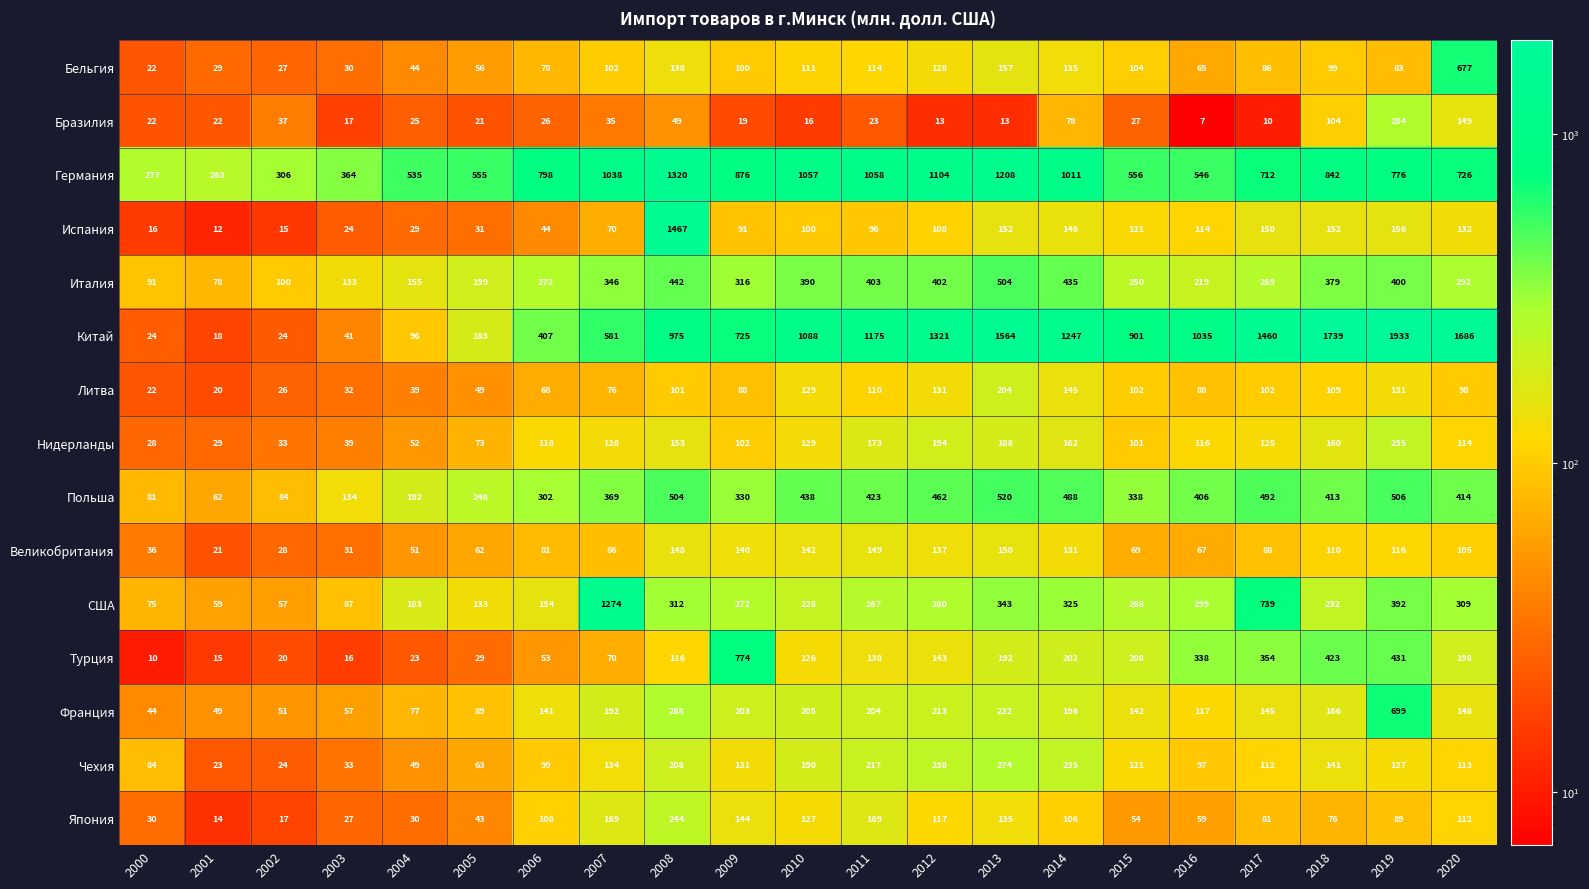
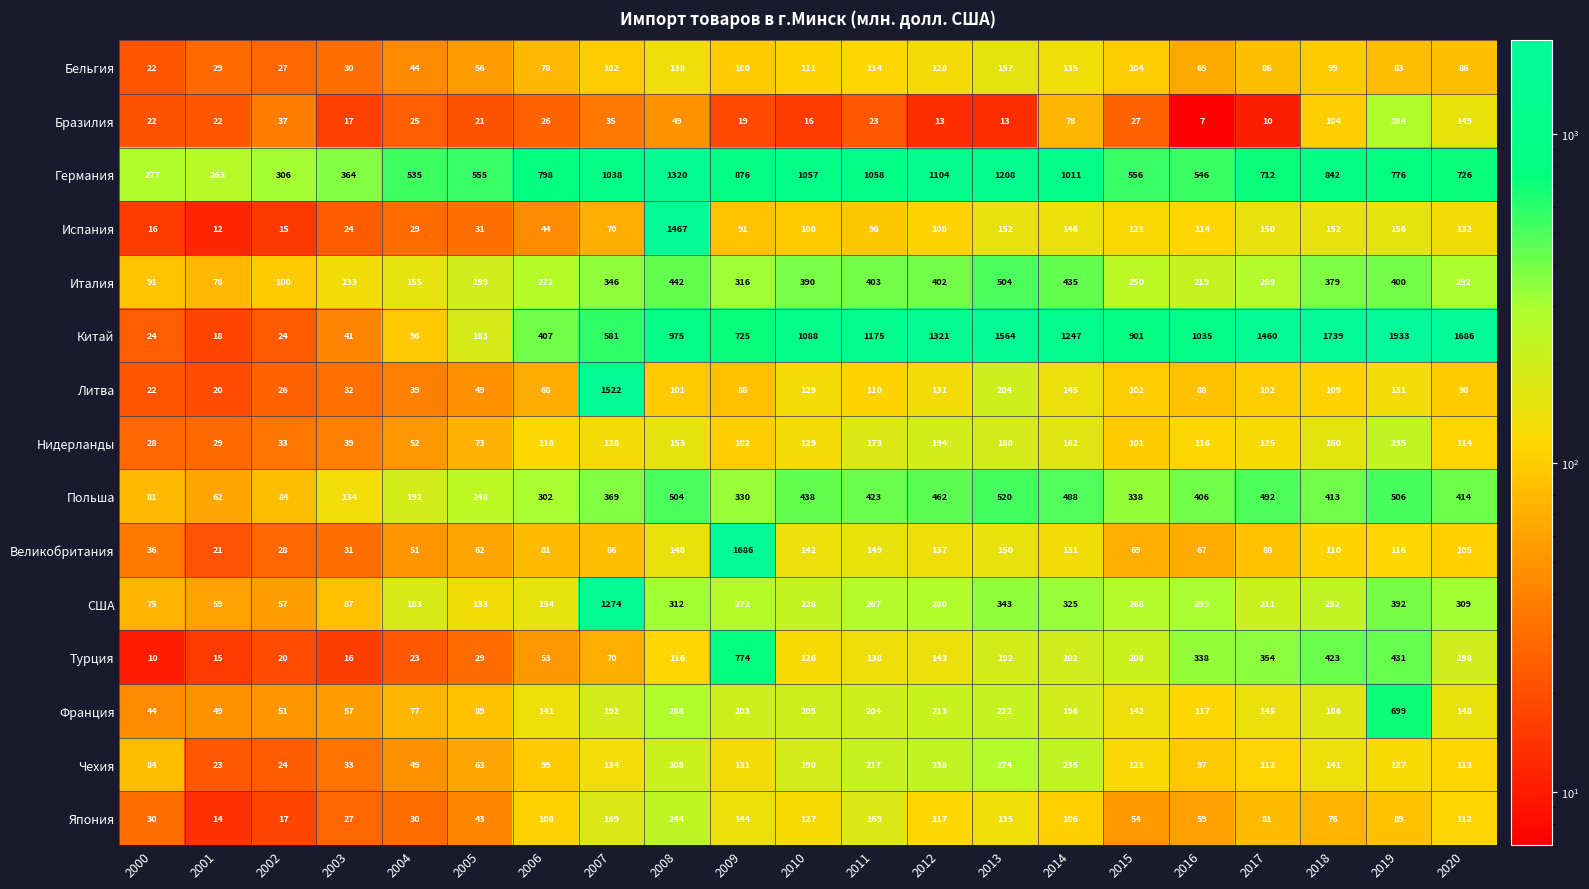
Бельгия, 2020: 677 -> 86
Литва, 2007: 76 -> 1522
Великобритания, 2009: 140 -> 1686
США, 2017: 739 -> 211
